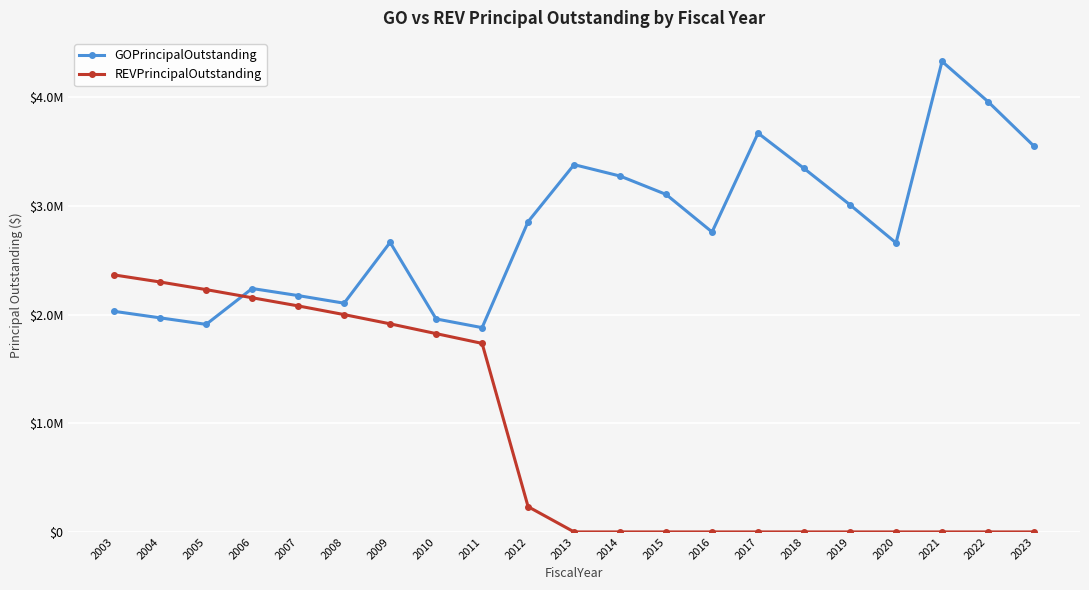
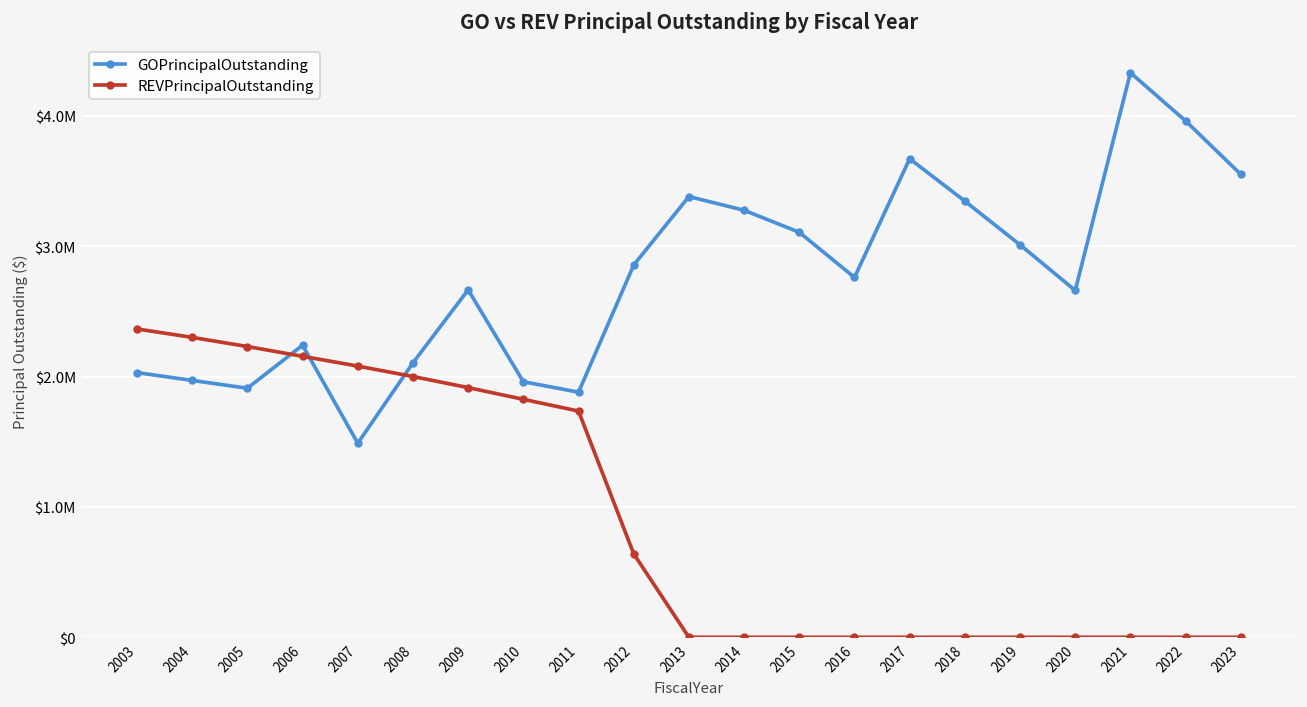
GOPrincipalOutstanding, 2007: $2180000 -> $1490000
REVPrincipalOutstanding, 2012: $230000 -> $640000
